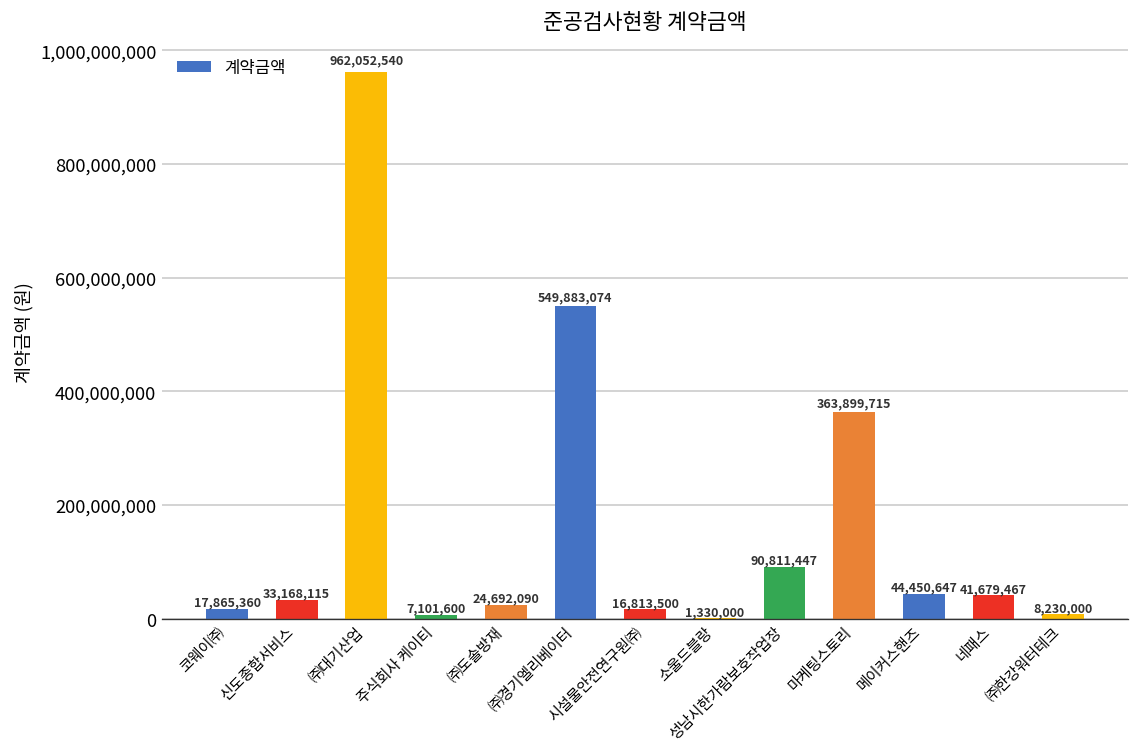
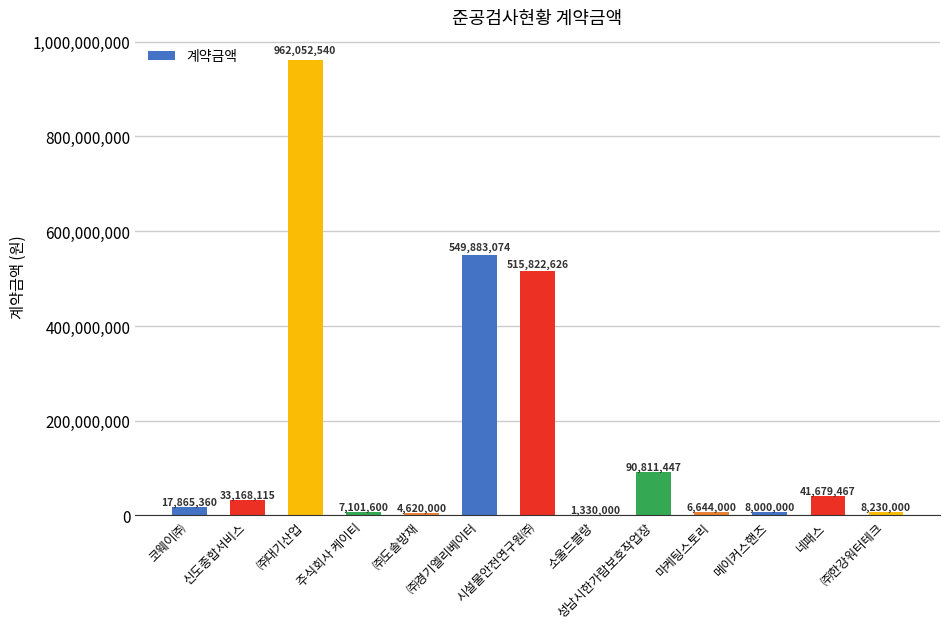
㈜도솔방재: 24,692,090 -> 4,620,000
시설물안전연구원㈜: 16,813,500 -> 515,822,626
마케팅스토리: 363,899,715 -> 6,644,000
메이커스핸즈: 44,450,647 -> 8,000,000
